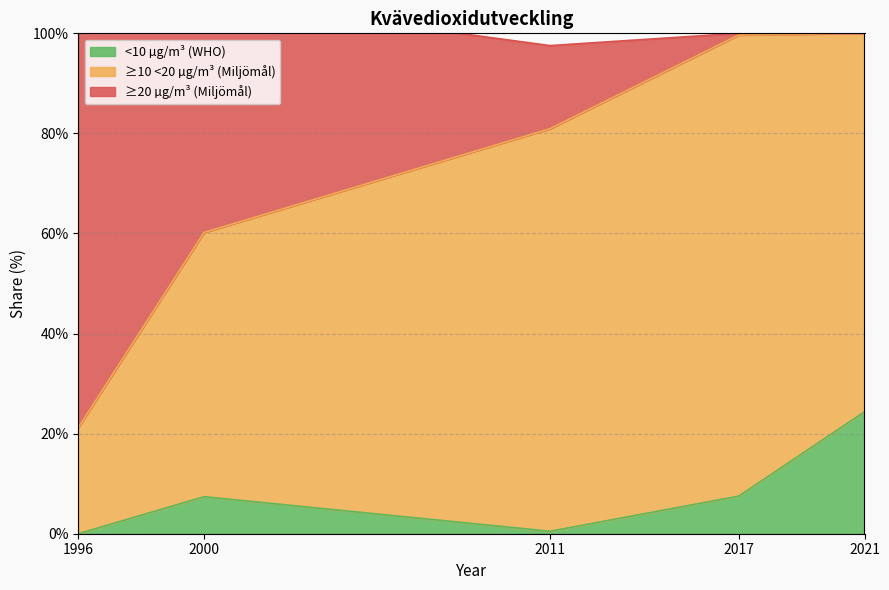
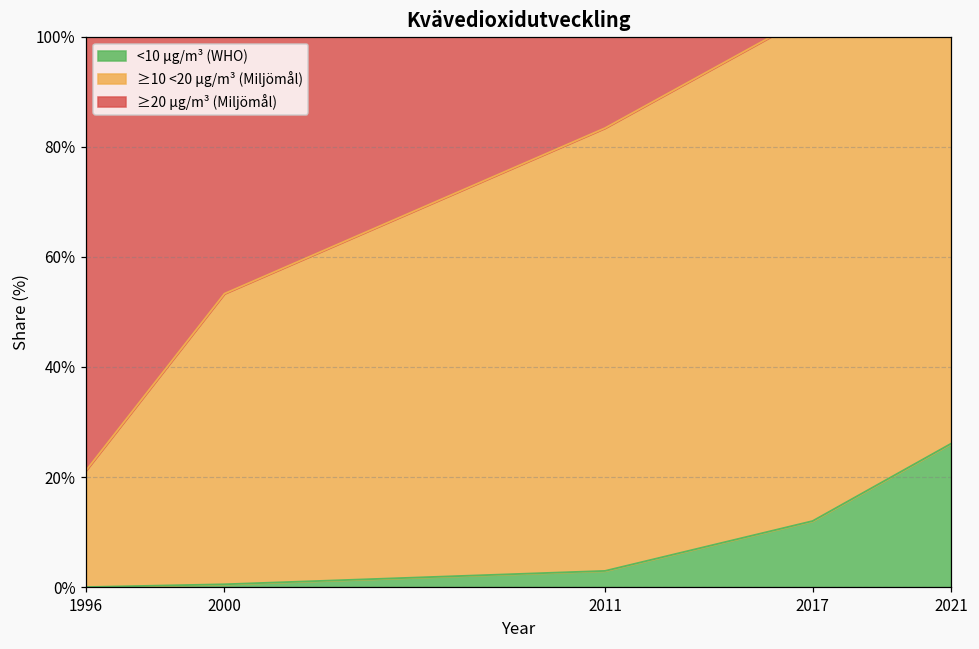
<10 µg/m³ (WHO), 2000: 7% -> 1%
<10 µg/m³ (WHO), 2011: 0% -> 3%
<10 µg/m³ (WHO), 2017: 8% -> 12%
<10 µg/m³ (WHO), 2021: 24% -> 26%
